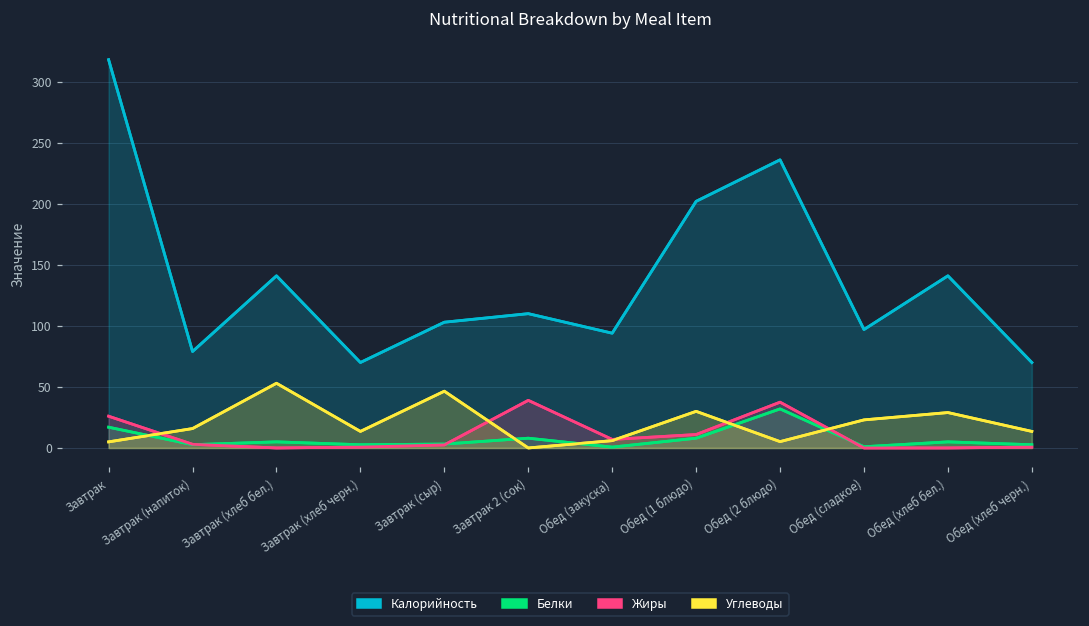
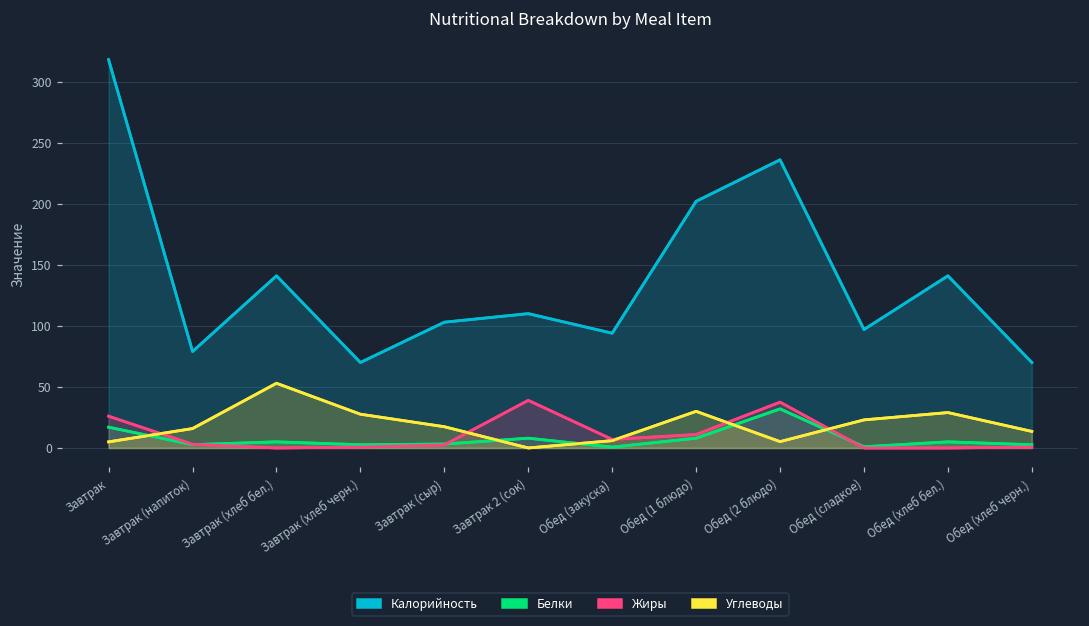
Углеводы, Завтрак (хлеб черн.): 14 -> 28
Углеводы, Завтрак (сыр): 47 -> 17
